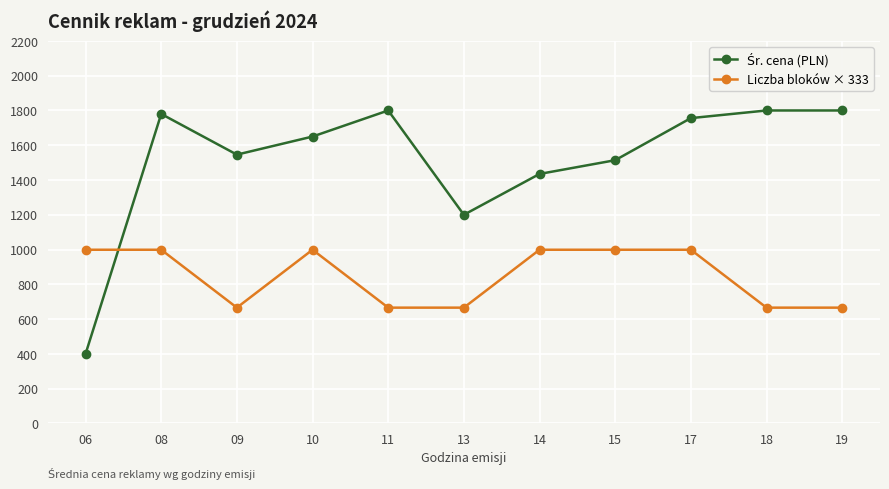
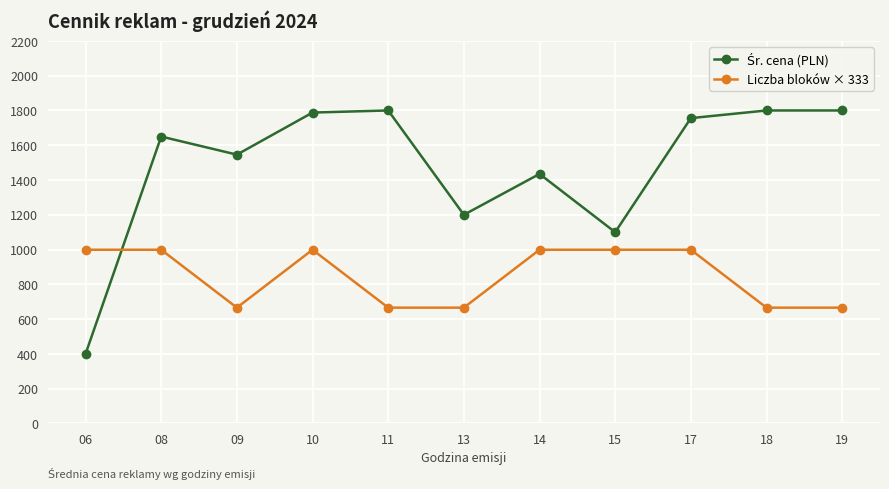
Śr. cena (PLN), 08: 1780 -> 1650
Śr. cena (PLN), 10: 1650 -> 1790
Śr. cena (PLN), 15: 1510 -> 1100
